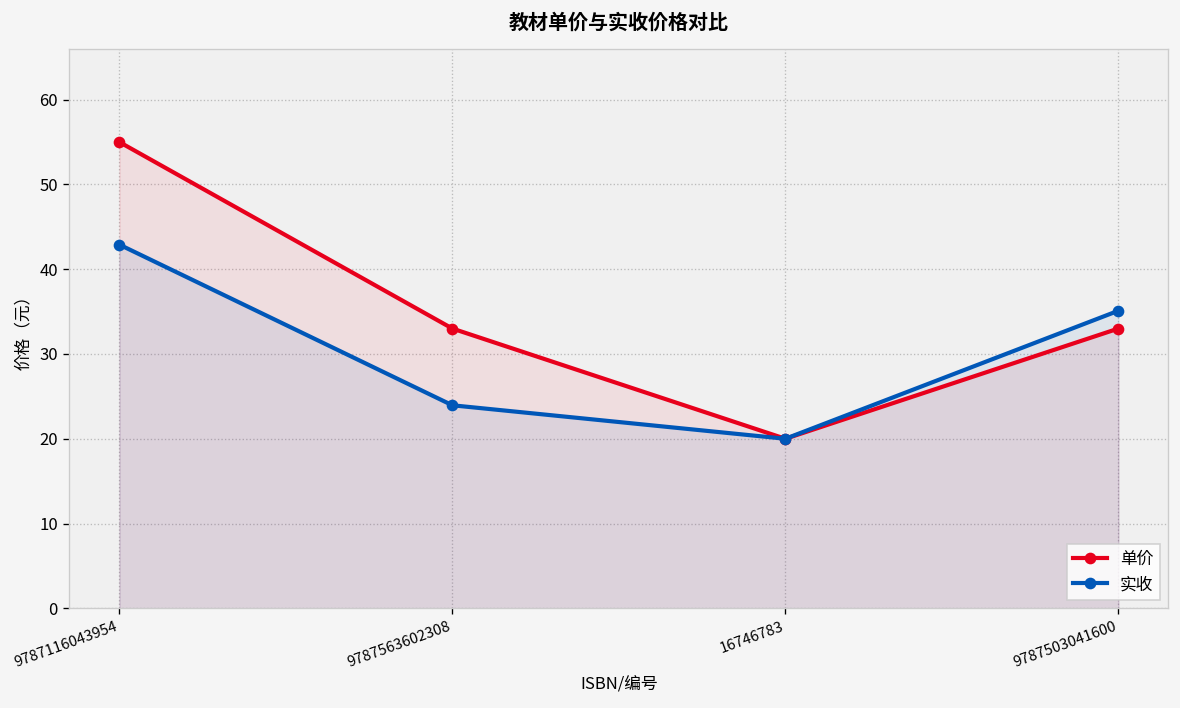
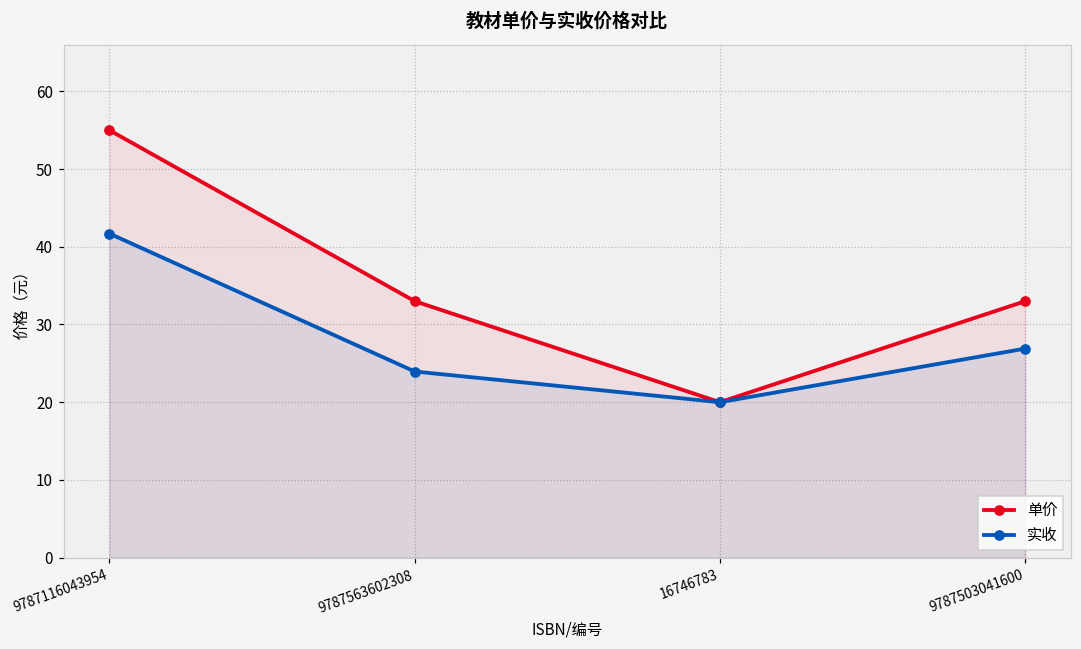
实收, 9787116043954: 43 -> 42
实收, 9787503041600: 35 -> 27
